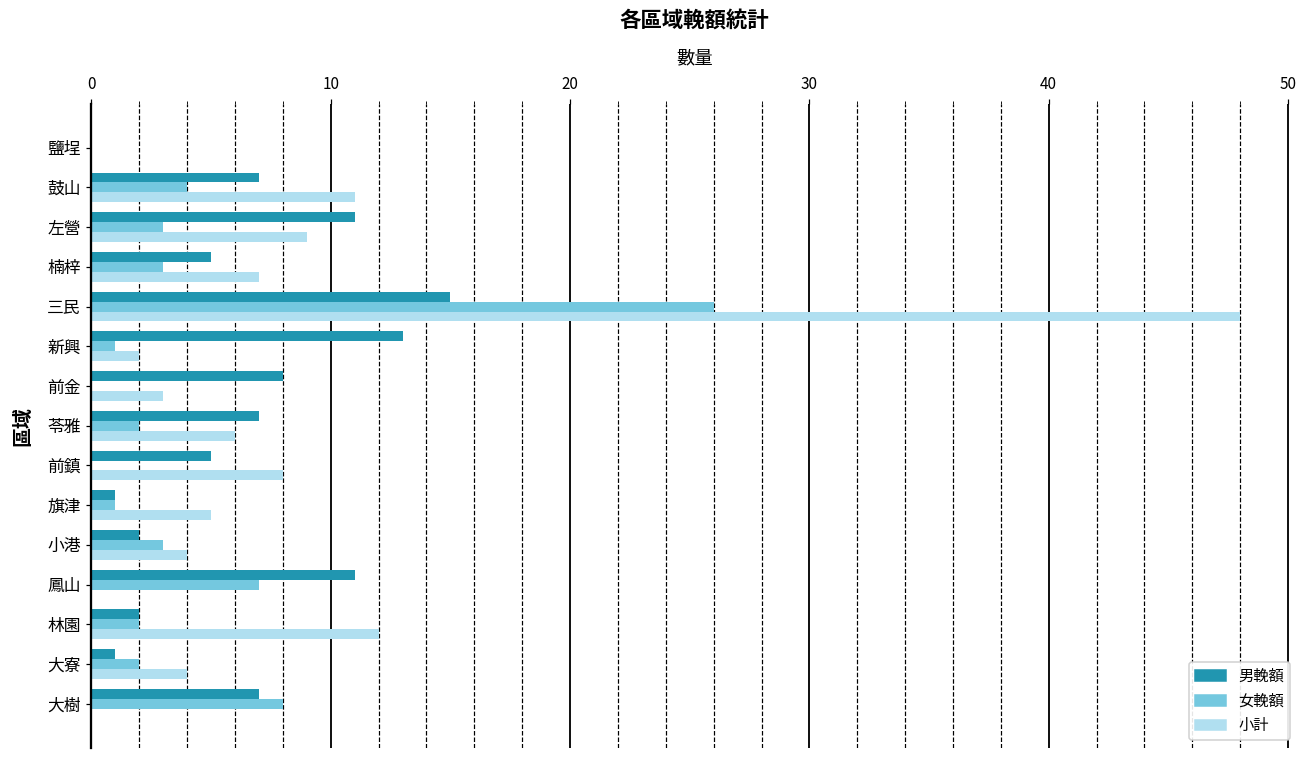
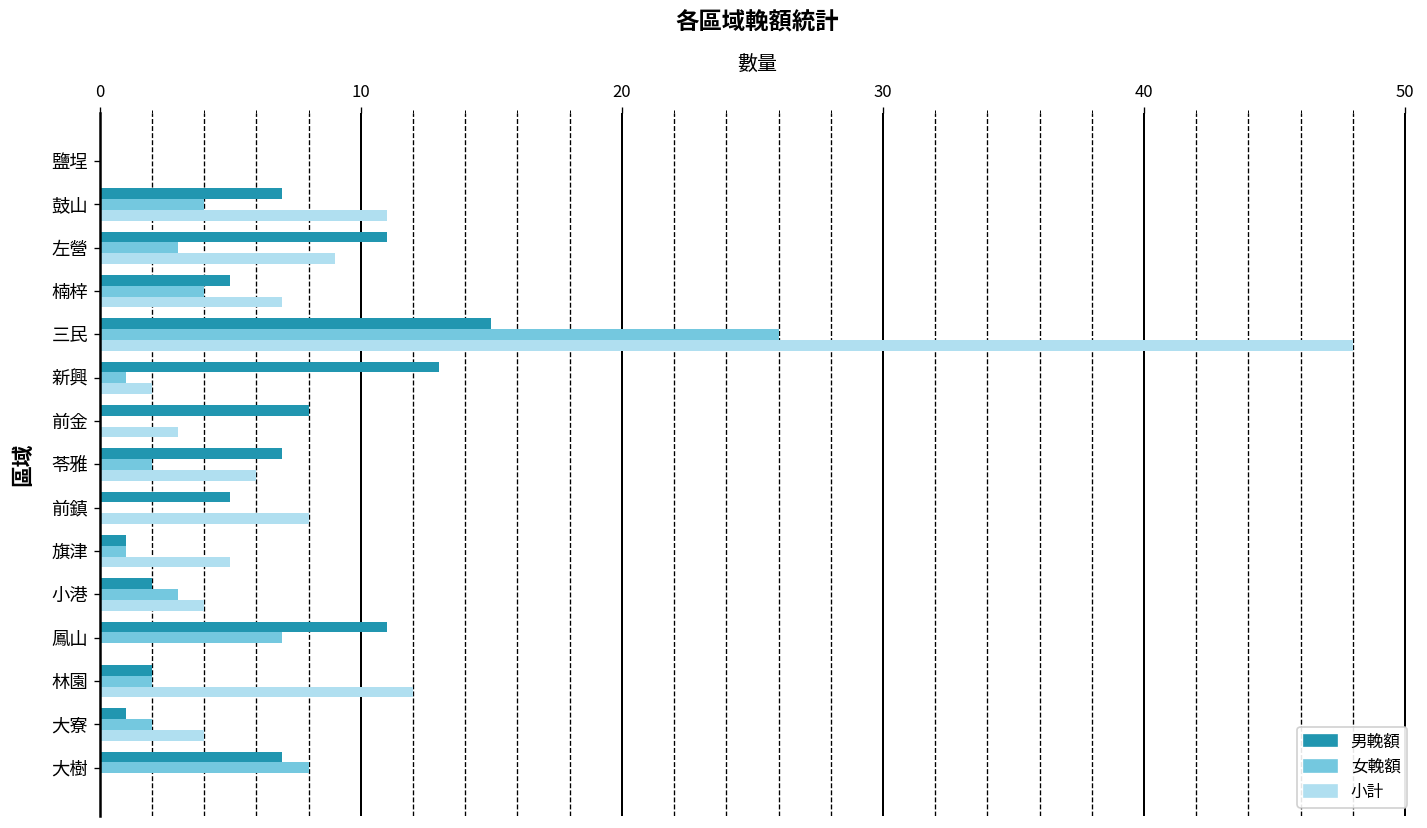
女輓額, 楠梓: 3 -> 4
